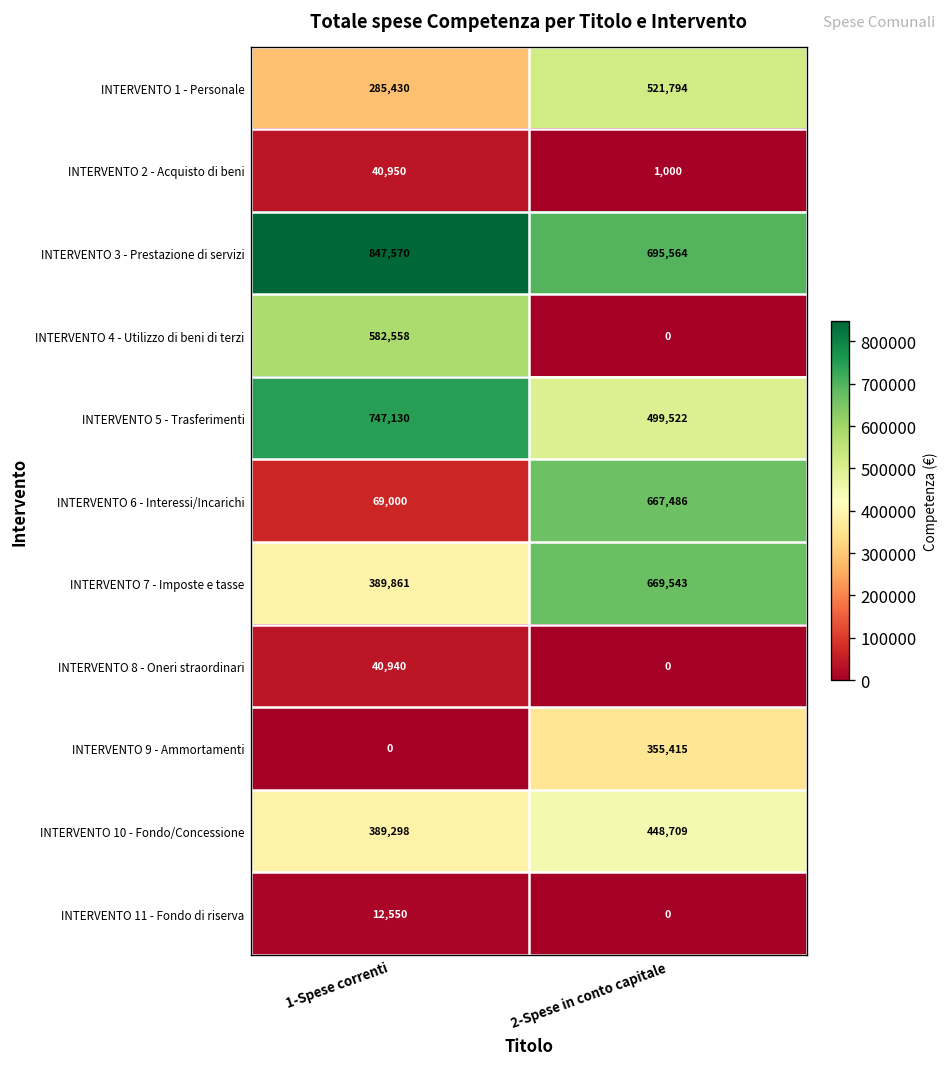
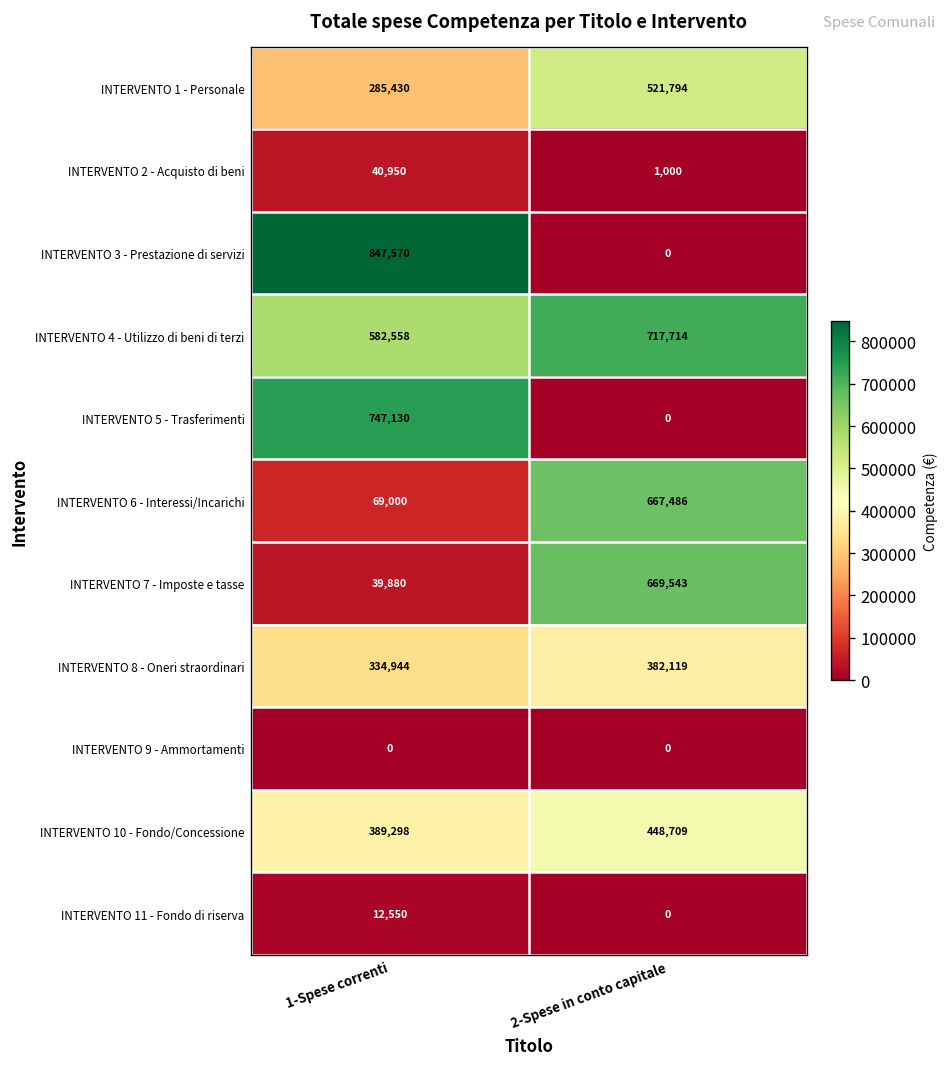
INTERVENTO 3 - Prestazione di servizi, 2-Spese in conto capitale: 695,564 -> 0
INTERVENTO 4 - Utilizzo di beni di terzi, 2-Spese in conto capitale: 0 -> 717,714
INTERVENTO 5 - Trasferimenti, 2-Spese in conto capitale: 499,522 -> 0
INTERVENTO 7 - Imposte e tasse, 1-Spese correnti: 389,861 -> 39,880
INTERVENTO 8 - Oneri straordinari, 1-Spese correnti: 40,940 -> 334,944
INTERVENTO 8 - Oneri straordinari, 2-Spese in conto capitale: 0 -> 382,119
INTERVENTO 9 - Ammortamenti, 2-Spese in conto capitale: 355,415 -> 0
